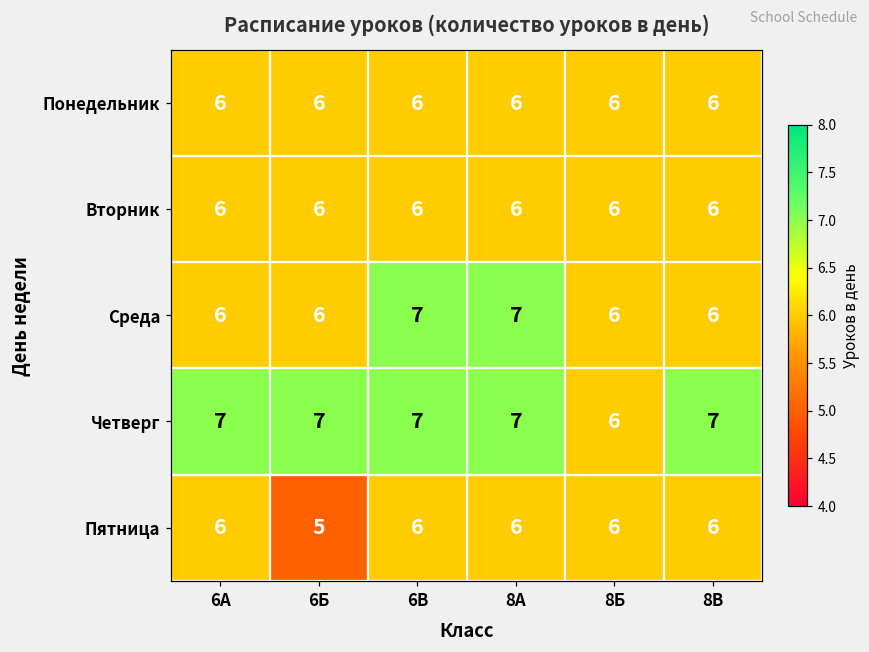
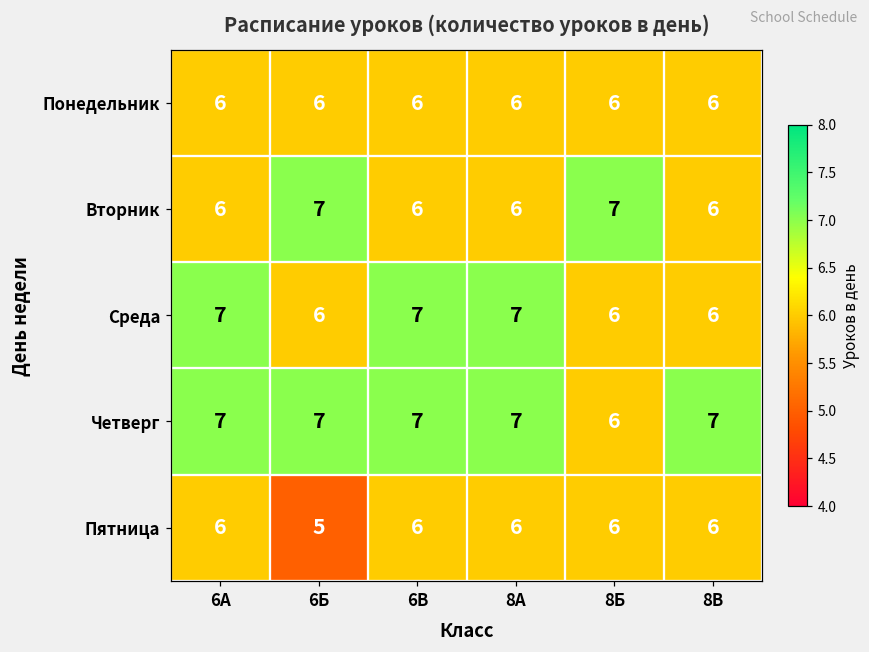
Вторник, 6Б: 6 -> 7
Вторник, 8Б: 6 -> 7
Среда, 6А: 6 -> 7
